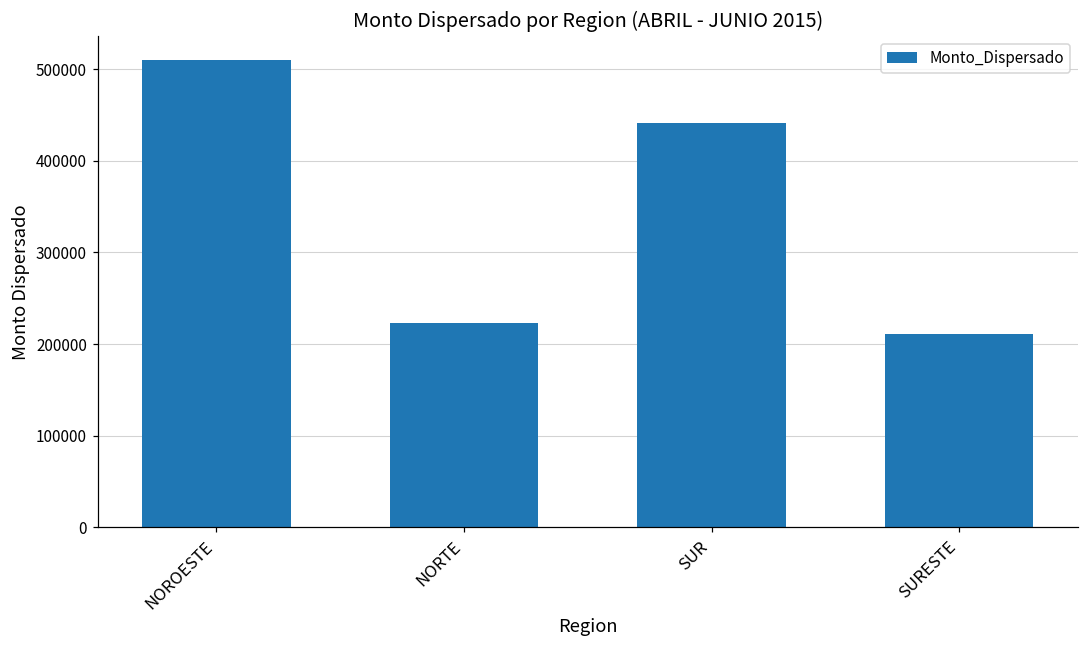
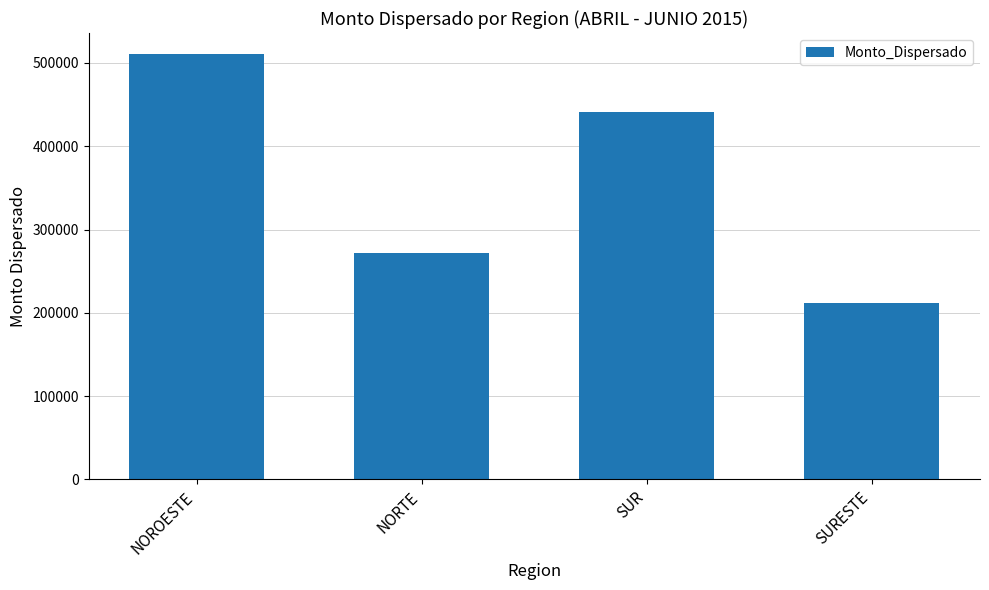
NORTE: 220000 -> 270000
